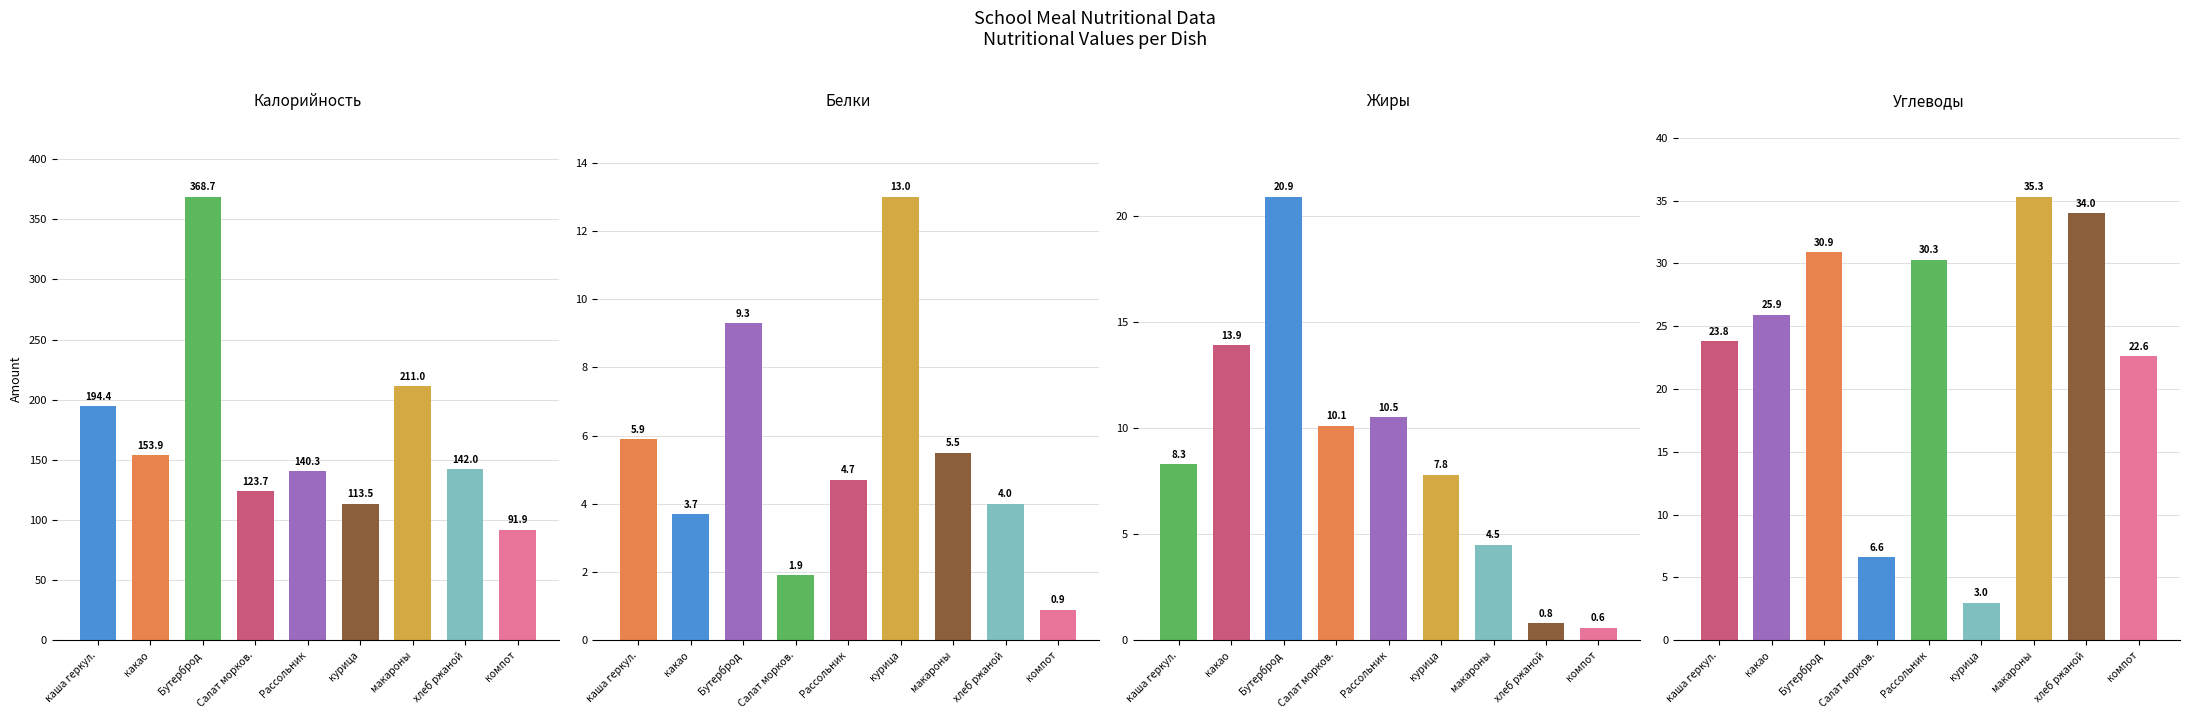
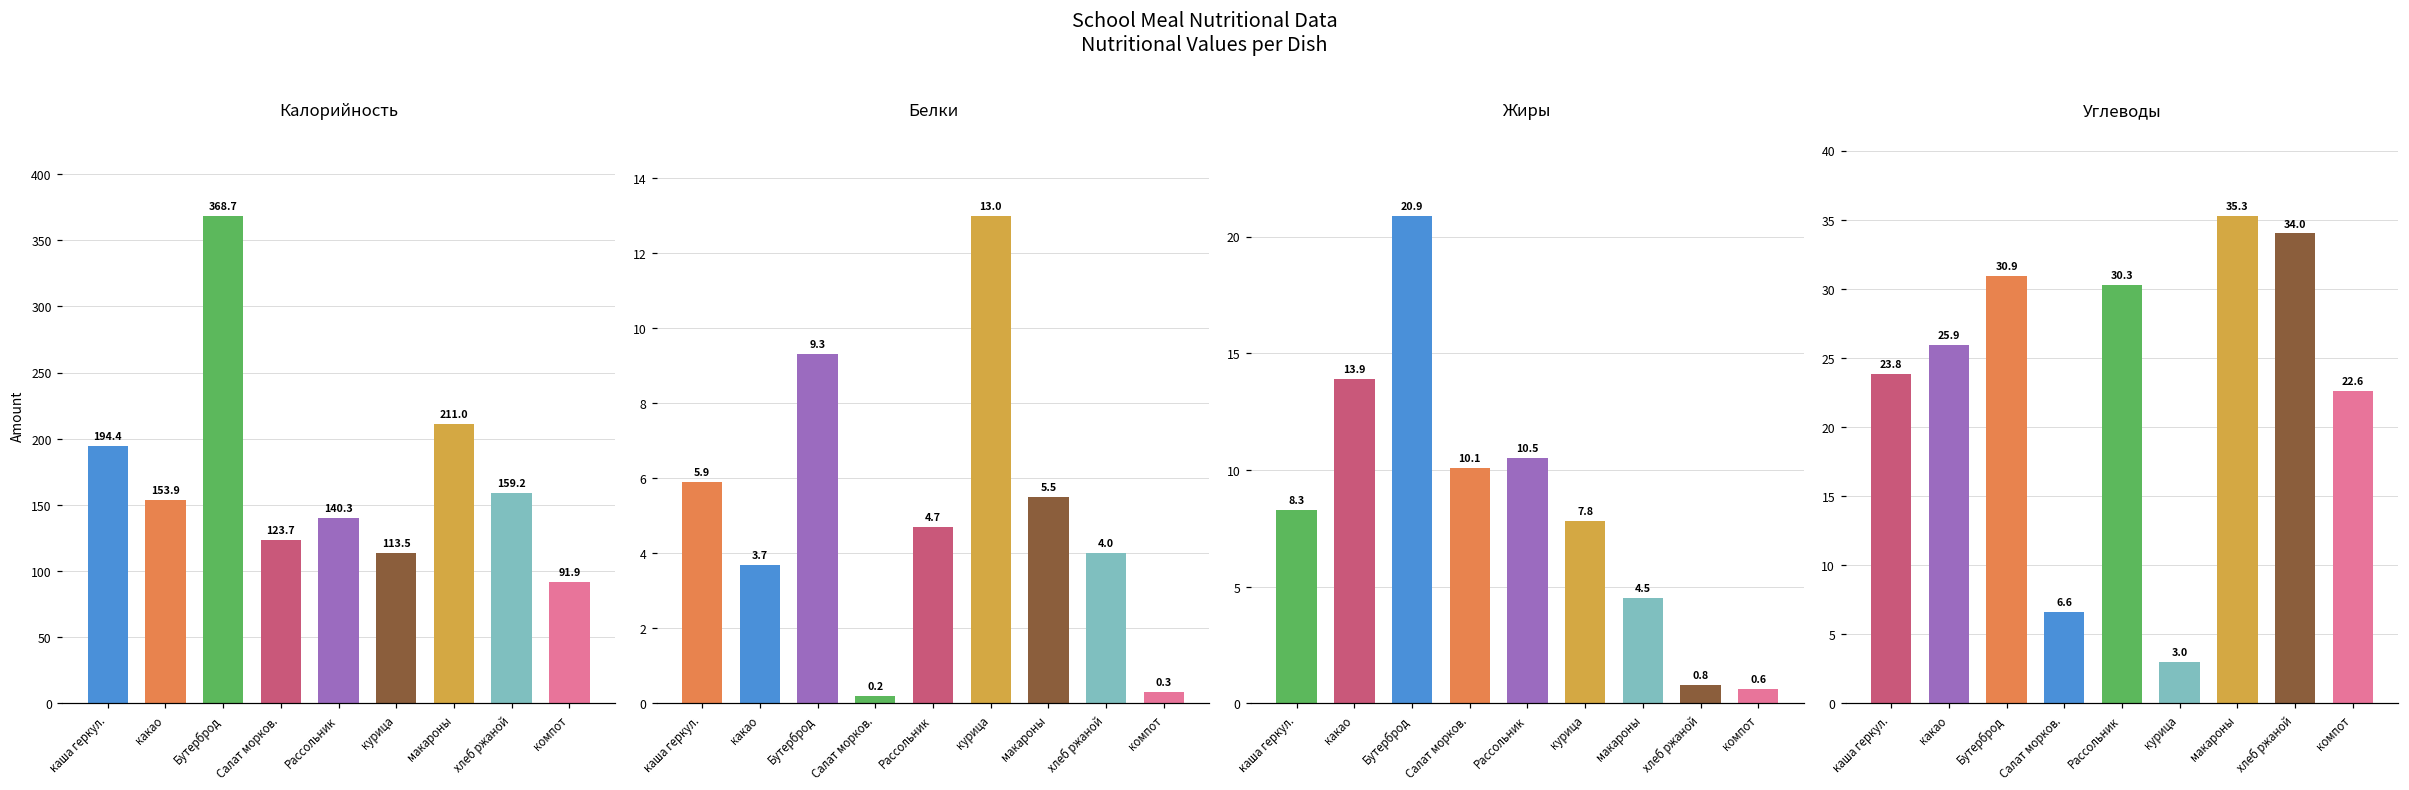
Калорийность, хлеб ржаной: 142.0 -> 159.2
Белки, Салат морков.: 1.9 -> 0.2
Белки, компот: 0.9 -> 0.3
